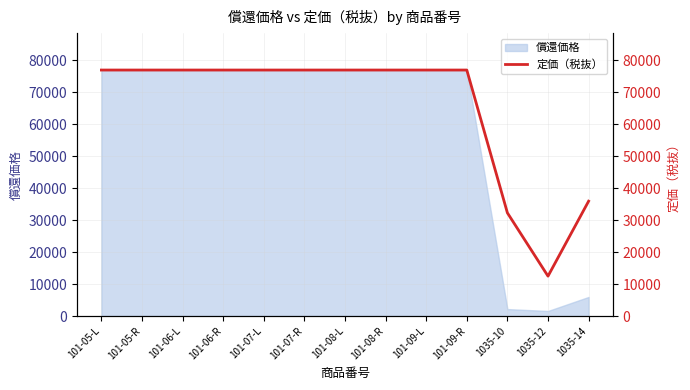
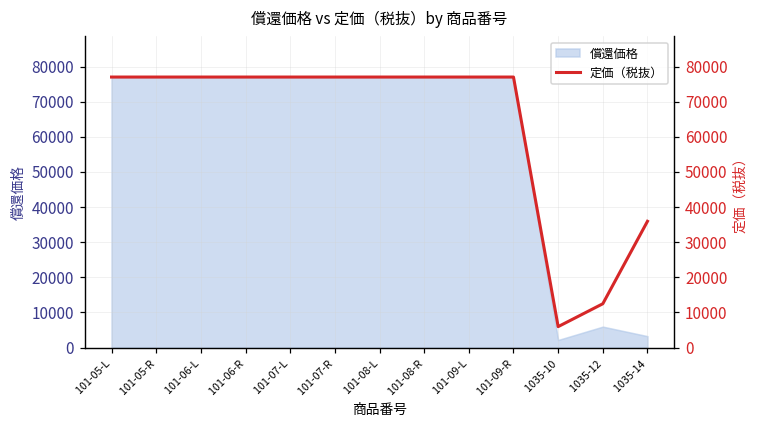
償還価格, 1035-12: 2000 -> 6000
償還価格, 1035-14: 6000 -> 3000
定価（税抜）, 1035-10: 32000 -> 6000
